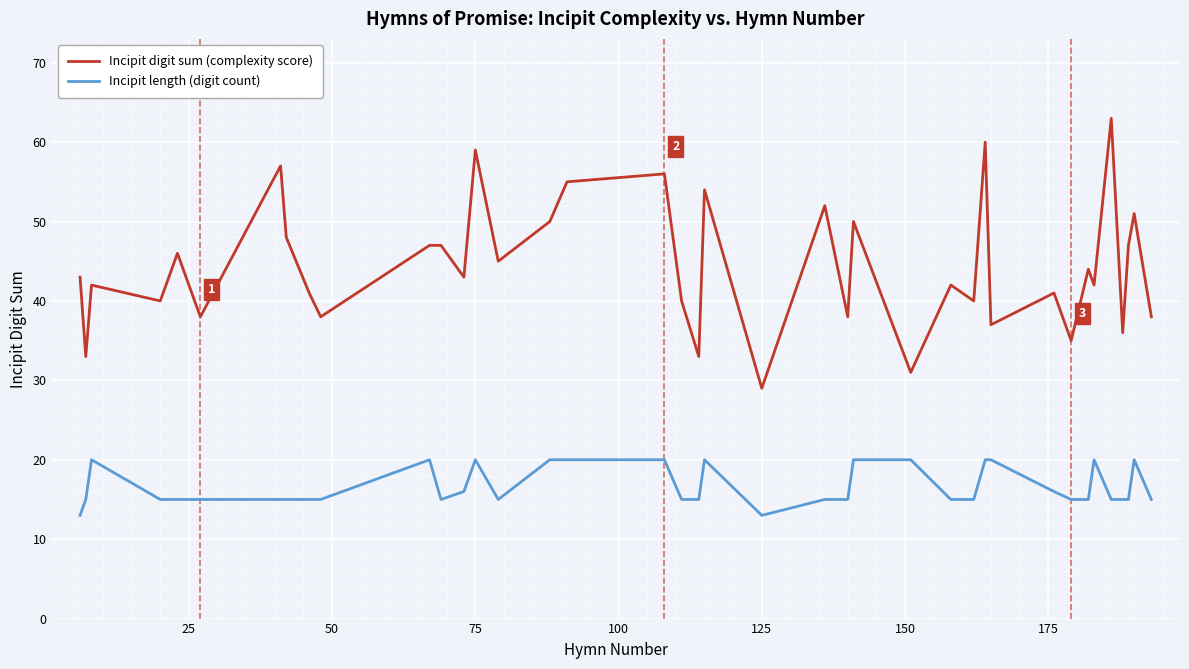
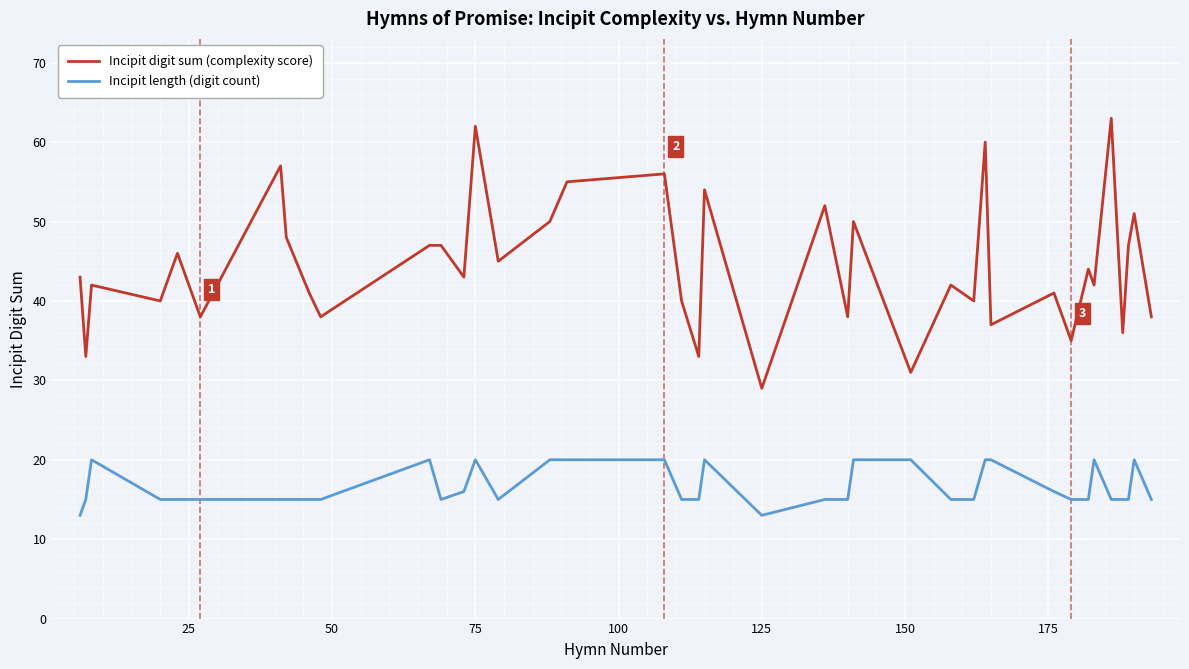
Incipit digit sum (complexity score), 75: 59 -> 62
